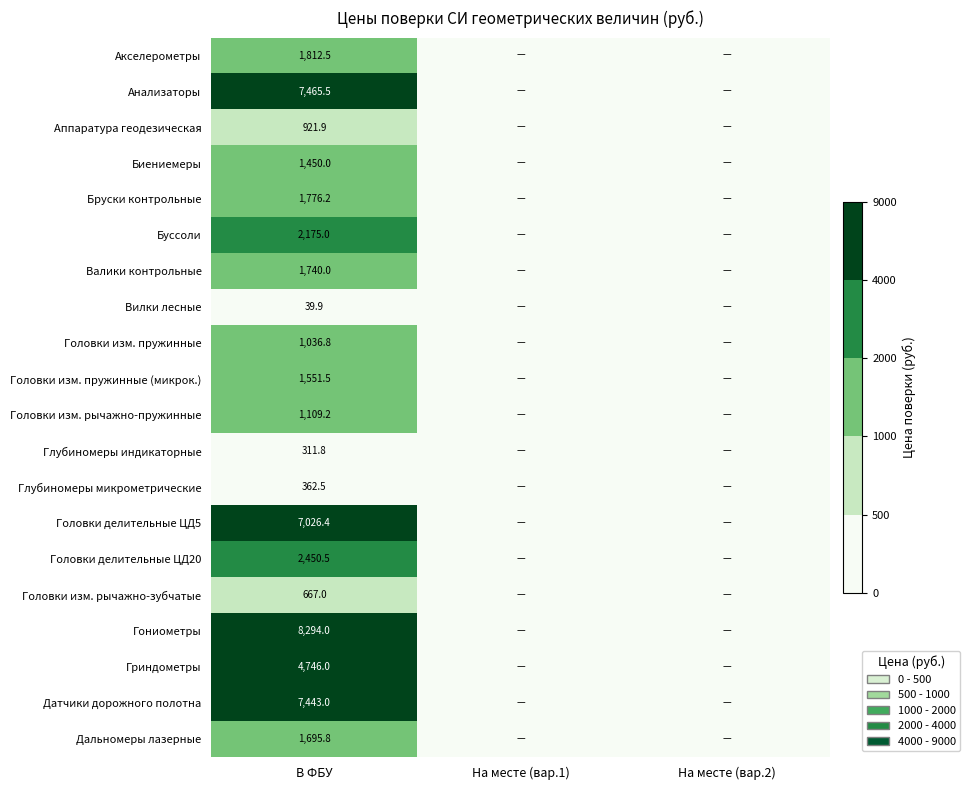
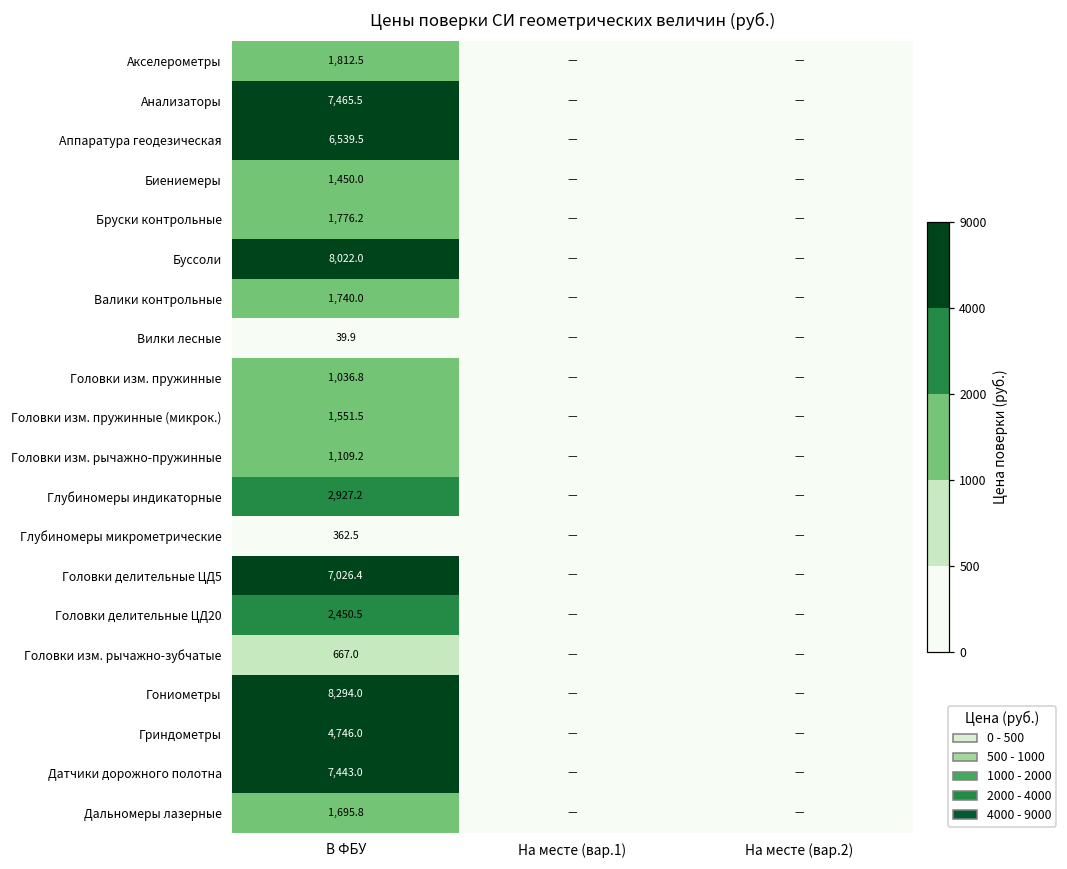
Аппаратура геодезическая, В ФБУ: 921.9 -> 6,539.5
Буссоли, В ФБУ: 2,175.0 -> 8,022.0
Глубиномеры индикаторные, В ФБУ: 311.8 -> 2,927.2
